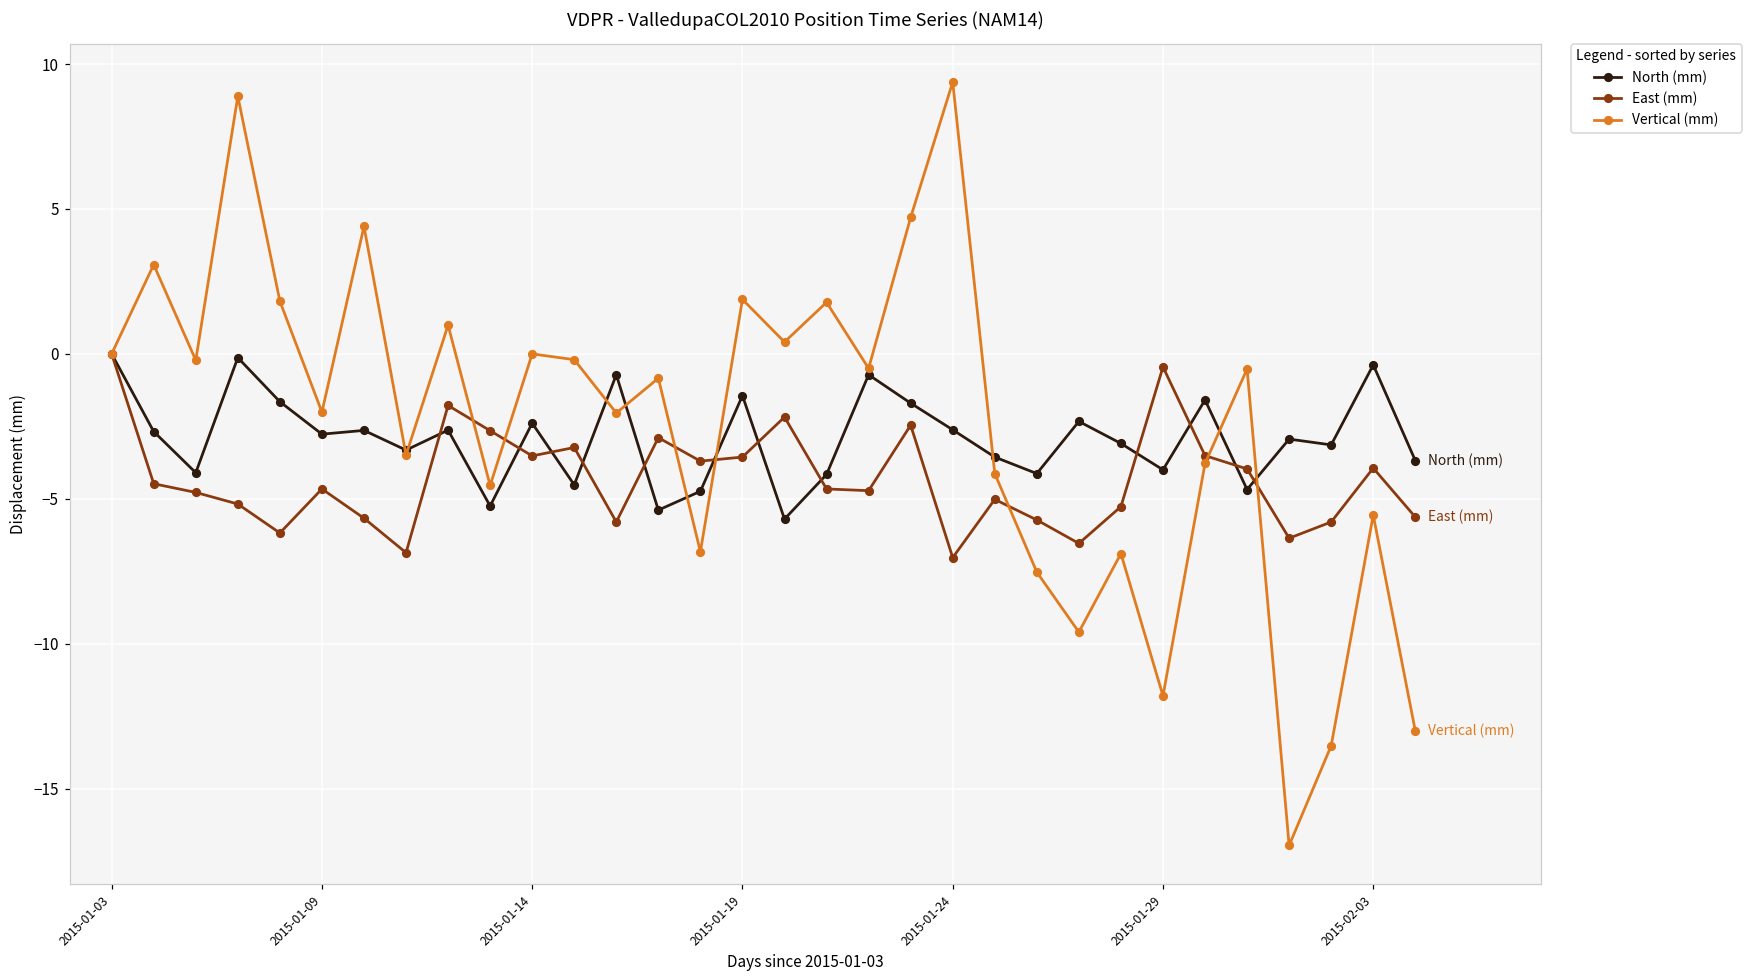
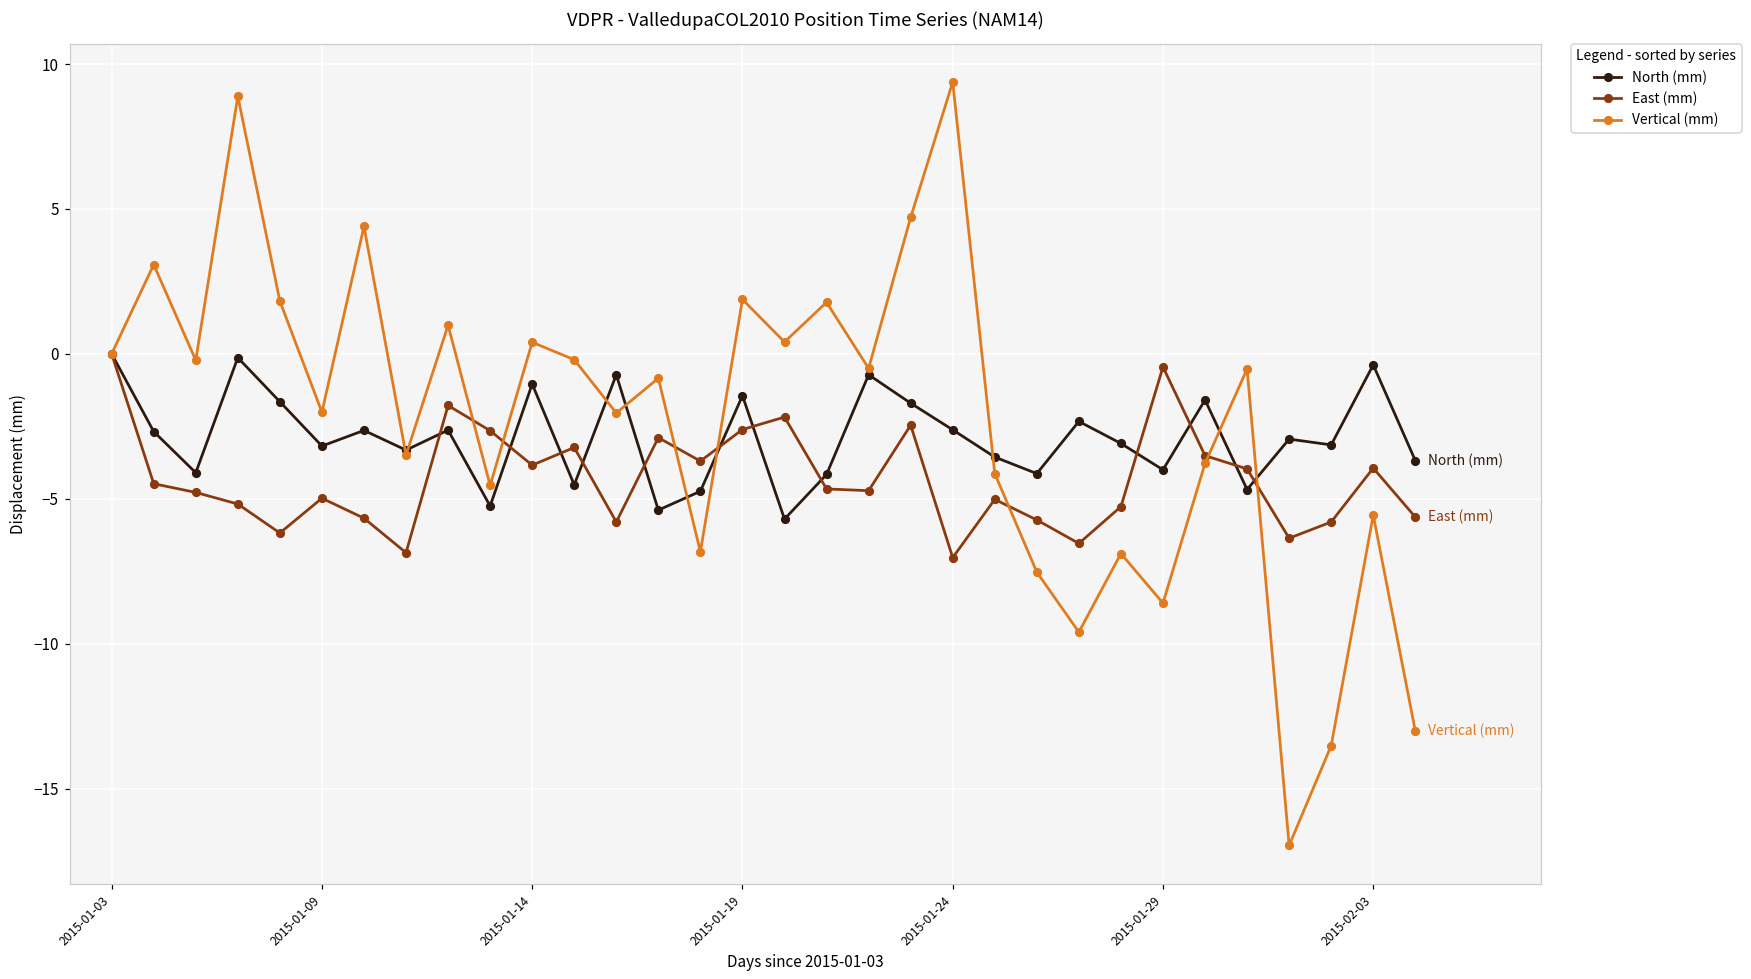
North (mm), 2015-01-09: -2.8 -> -3.2
East (mm), 2015-01-09: -4.7 -> -5.0
North (mm), 2015-01-14: -2.4 -> -1.0
East (mm), 2015-01-14: -3.5 -> -3.8
Vertical (mm), 2015-01-14: 0.0 -> 0.4
East (mm), 2015-01-19: -3.6 -> -2.6
Vertical (mm), 2015-01-29: -11.8 -> -8.6
